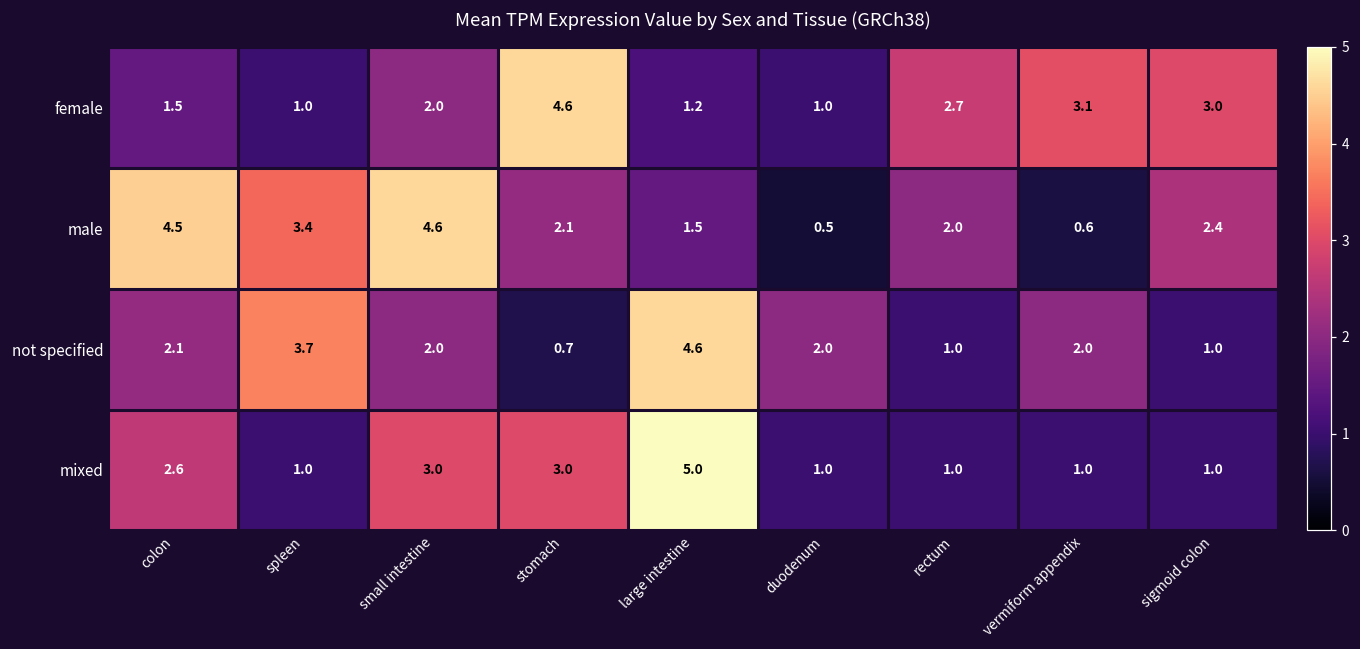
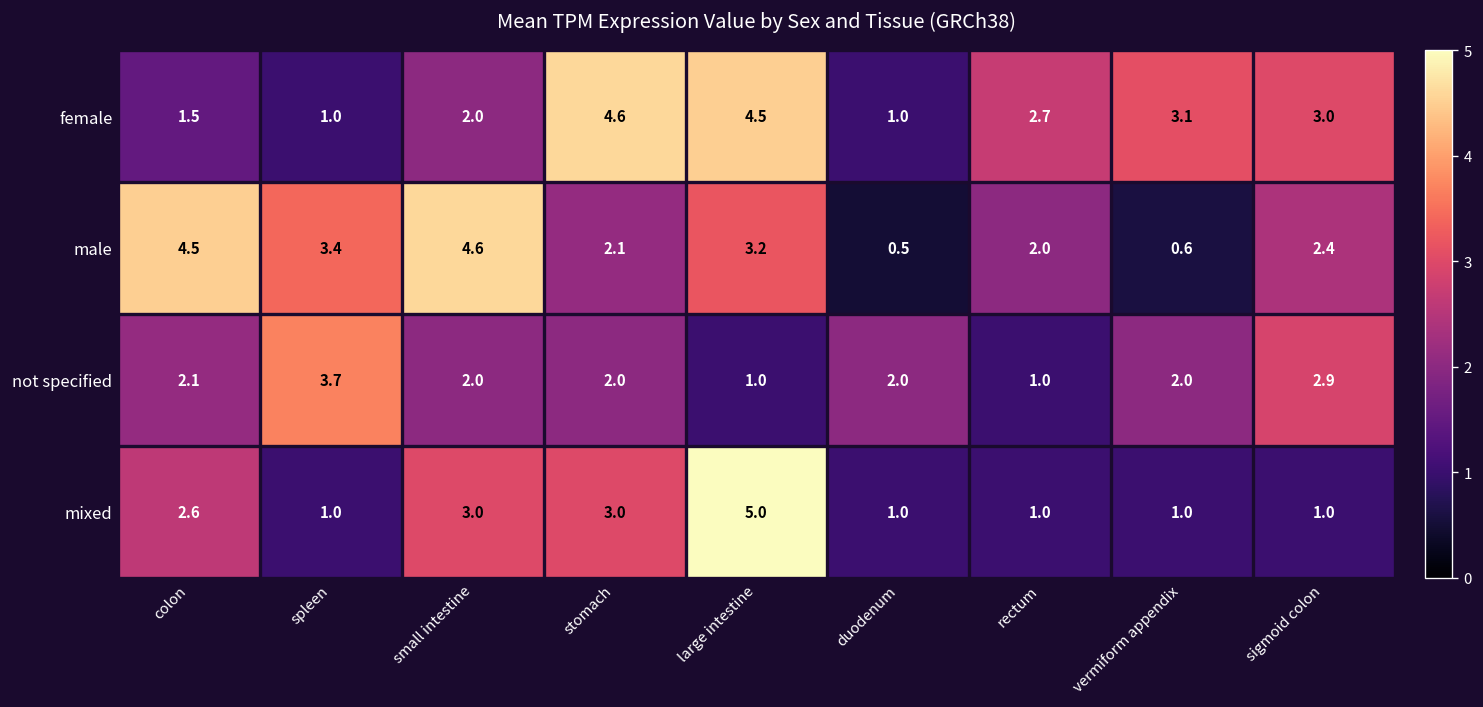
female, large intestine: 1.2 -> 4.5
male, large intestine: 1.5 -> 3.2
not specified, stomach: 0.7 -> 2.0
not specified, large intestine: 4.6 -> 1.0
not specified, sigmoid colon: 1.0 -> 2.9
